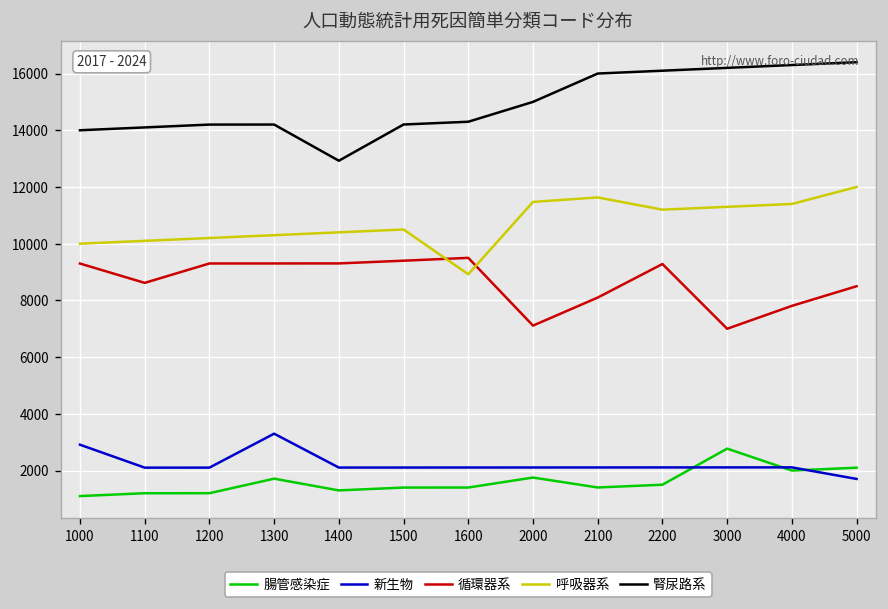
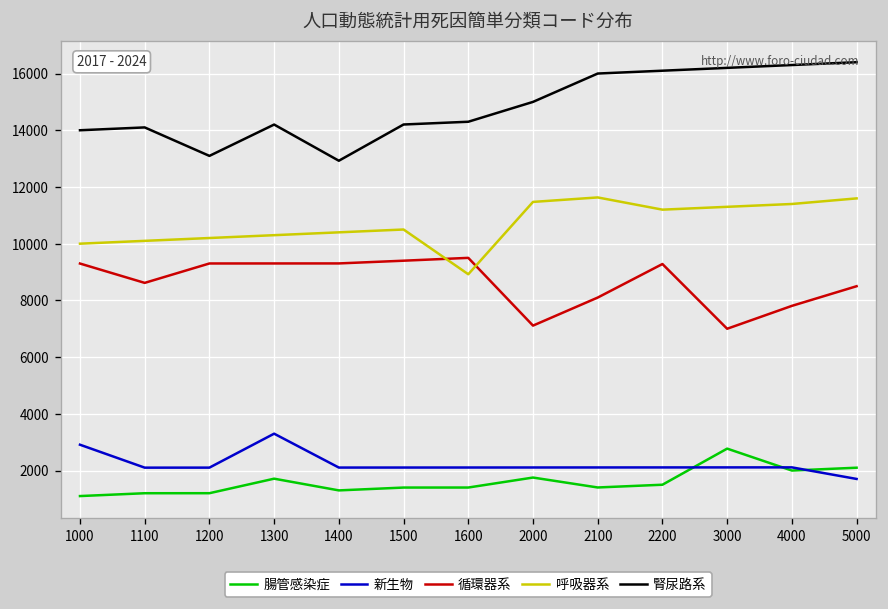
腎尿路系, 1200: 14200 -> 13100
呼吸器系, 5000: 12000 -> 11600
